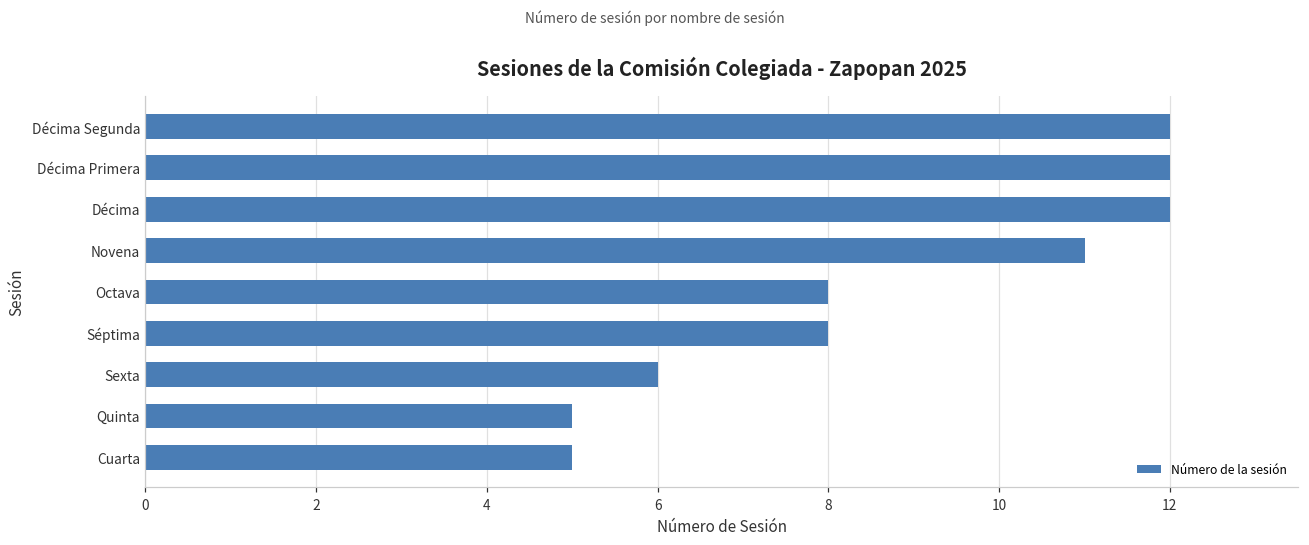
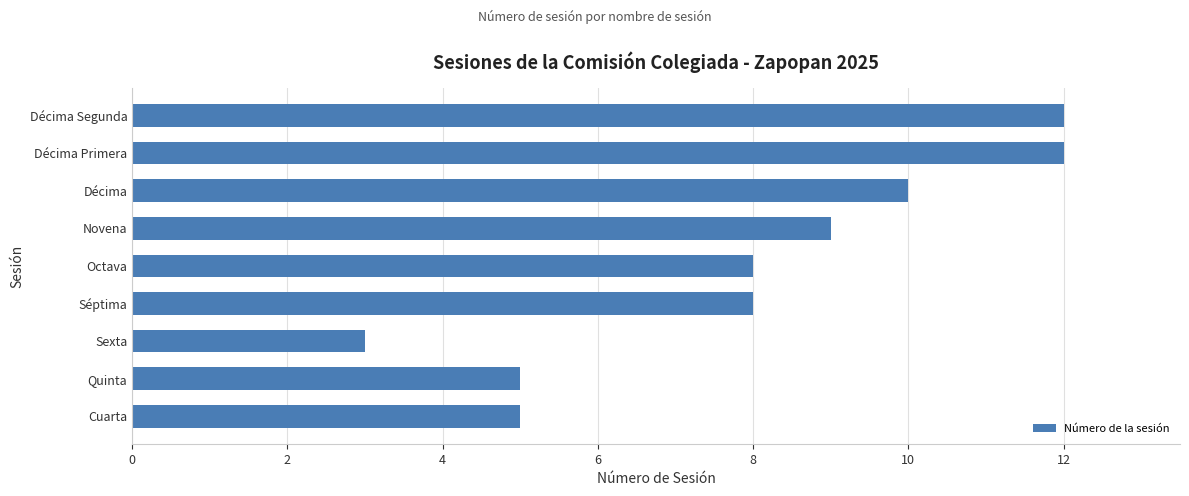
Décima: 12 -> 10
Novena: 11 -> 9
Sexta: 6 -> 3
